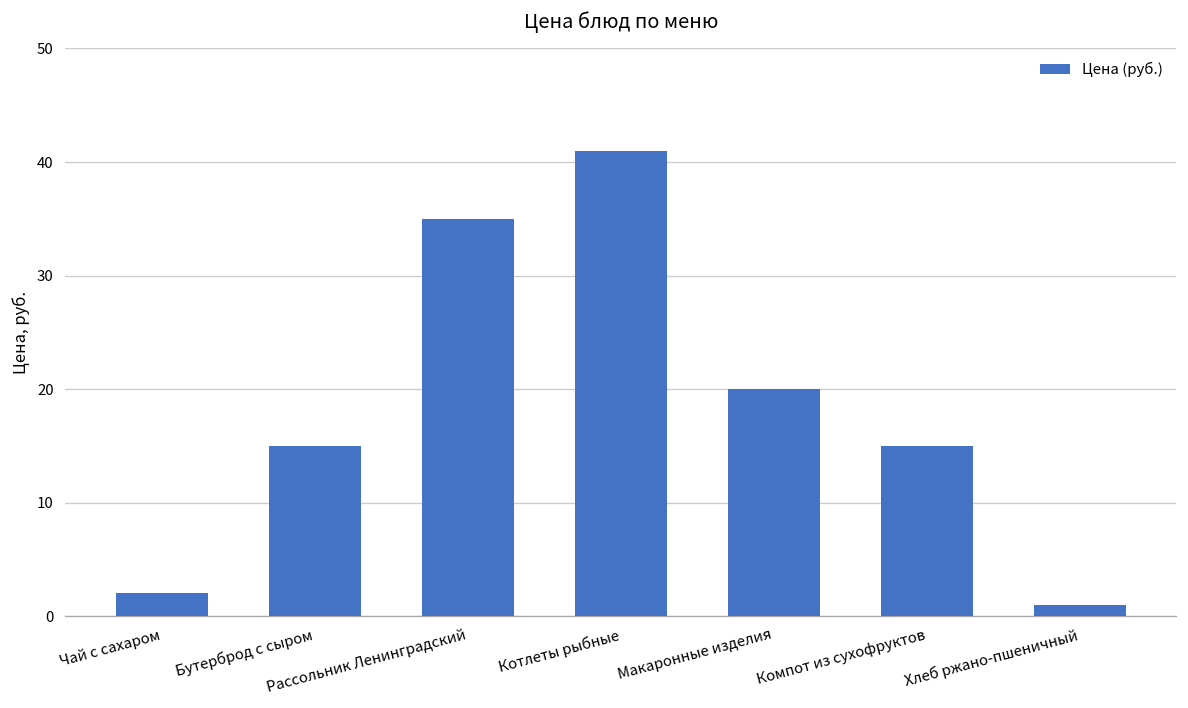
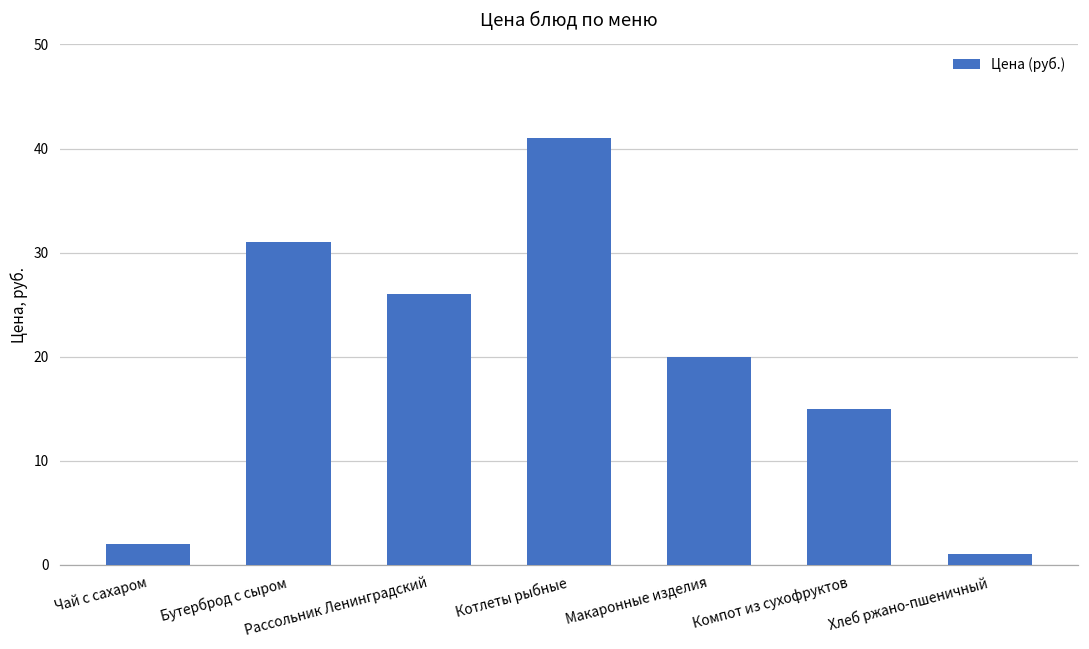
Бутерброд с сыром: 15 -> 31
Рассольник Ленинградский: 35 -> 26
